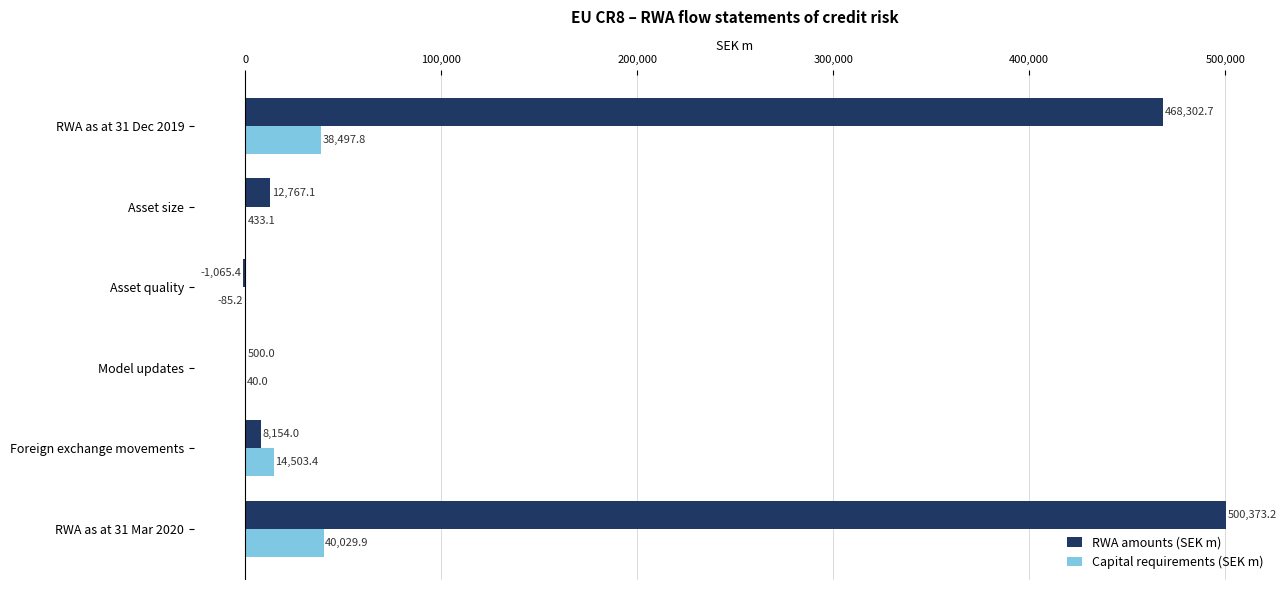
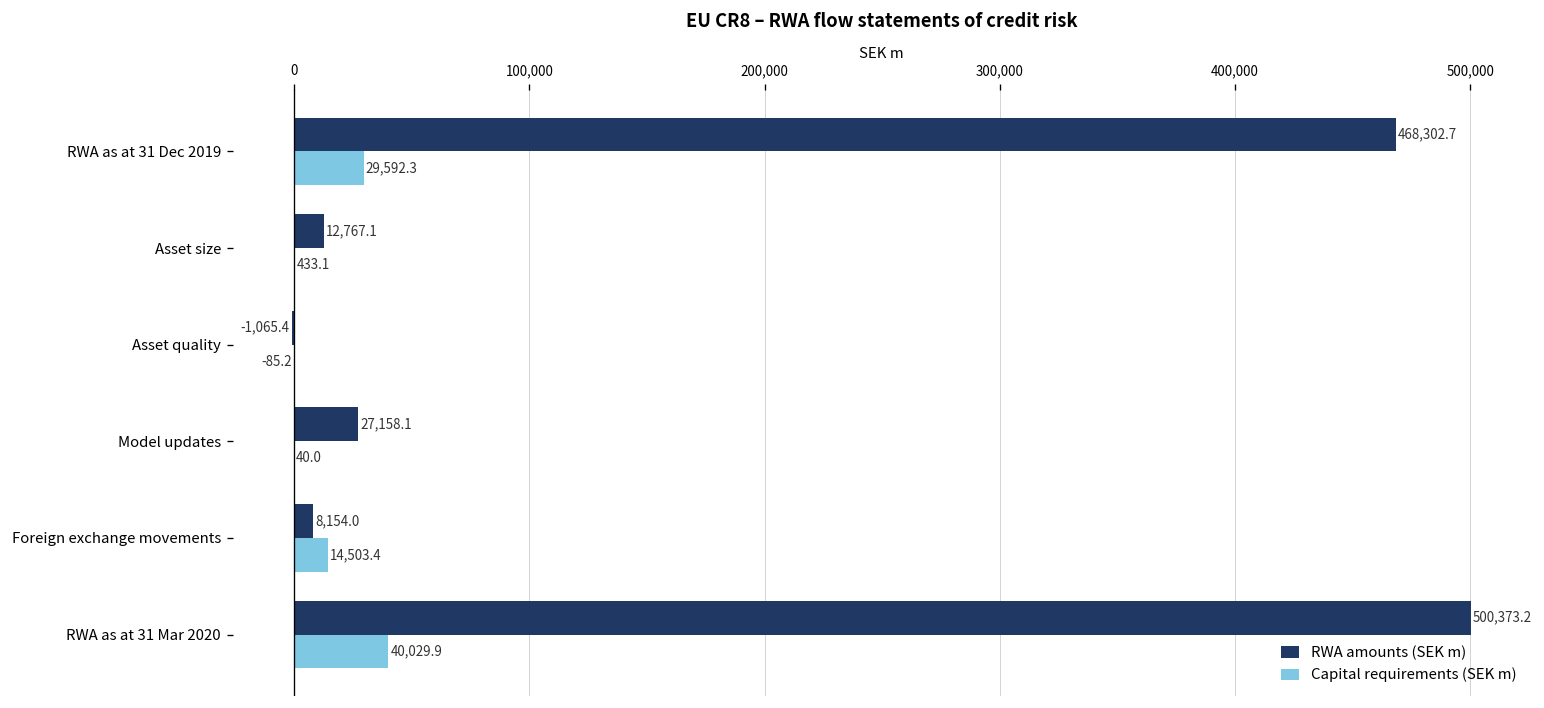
Capital requirements (SEK m), RWA as at 31 Dec 2019: 38,497.8 -> 29,592.3
RWA amounts (SEK m), Model updates: 500.0 -> 27,158.1
